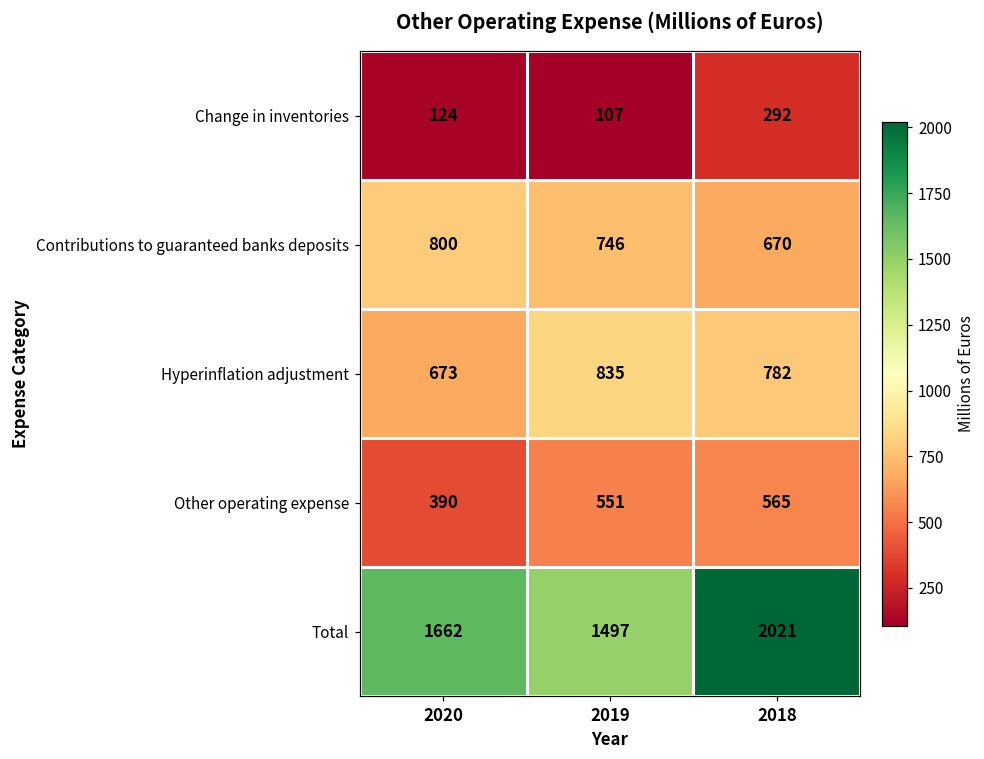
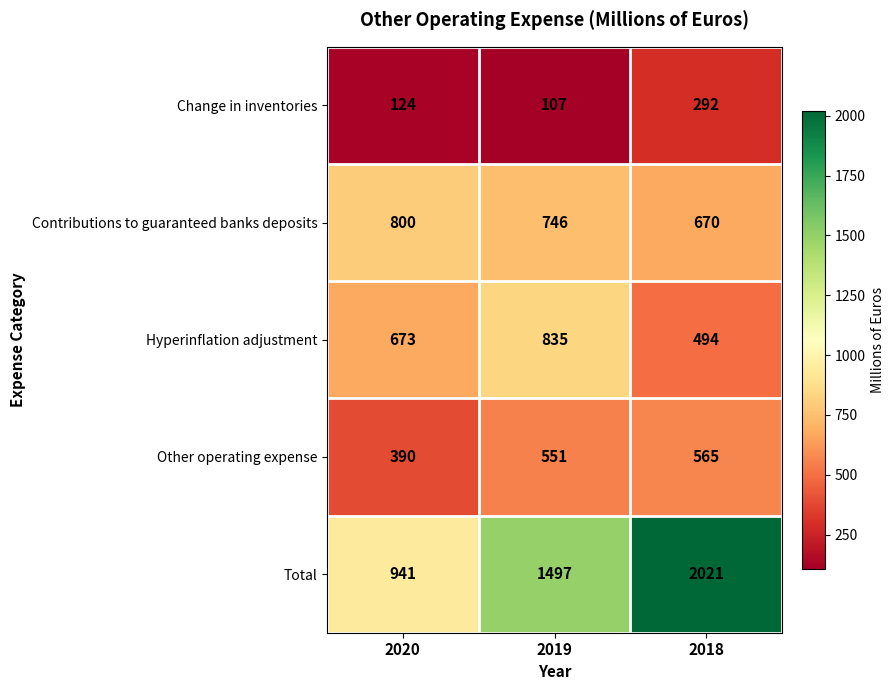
Hyperinflation adjustment, 2018: 782 -> 494
Total, 2020: 1662 -> 941
